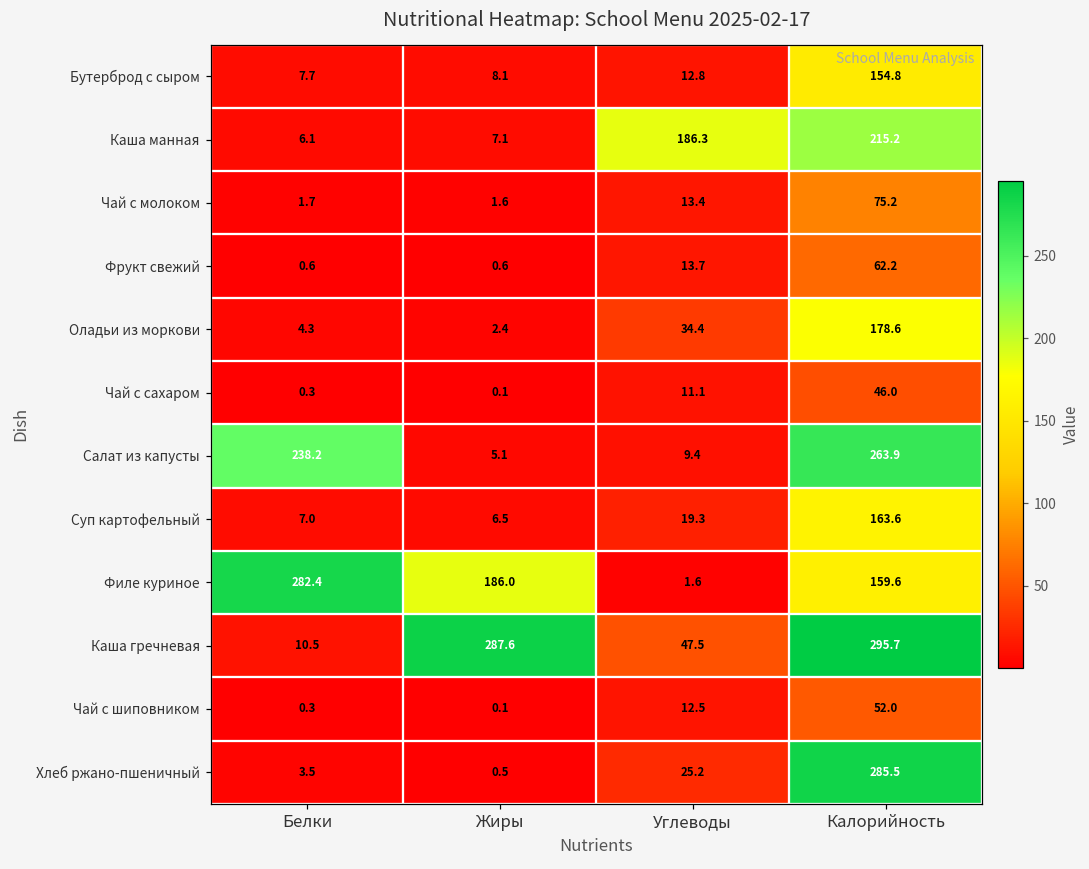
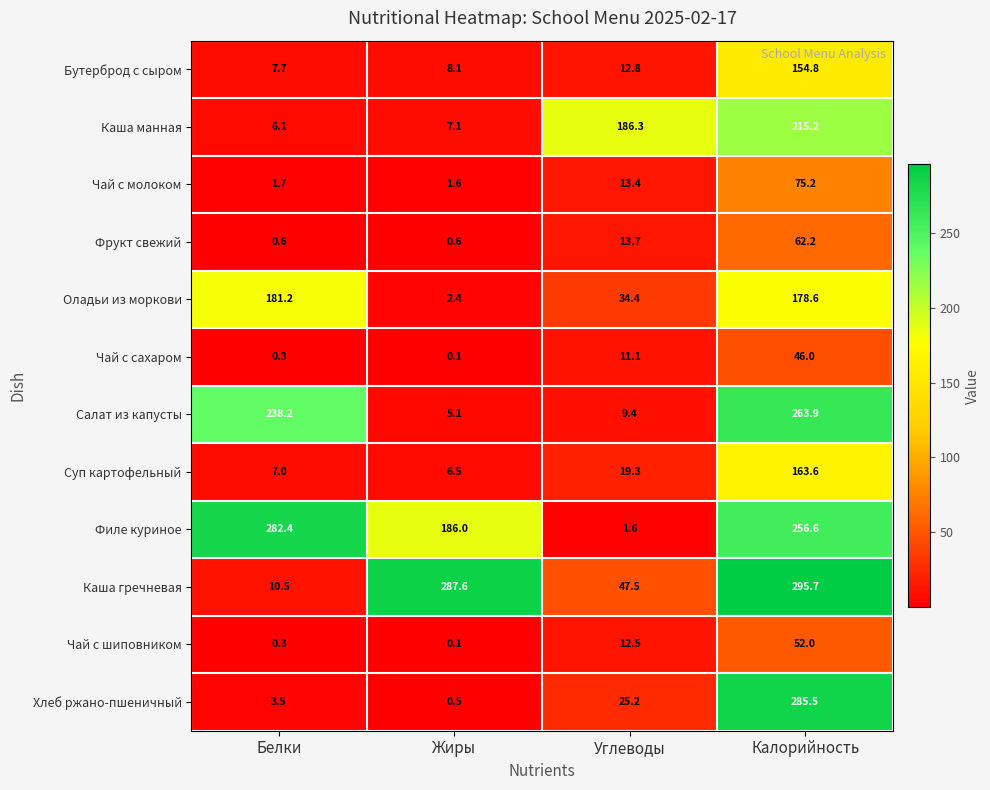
Оладьи из моркови, Белки: 4.3 -> 181.2
Филе куриное, Калорийность: 159.6 -> 256.6
